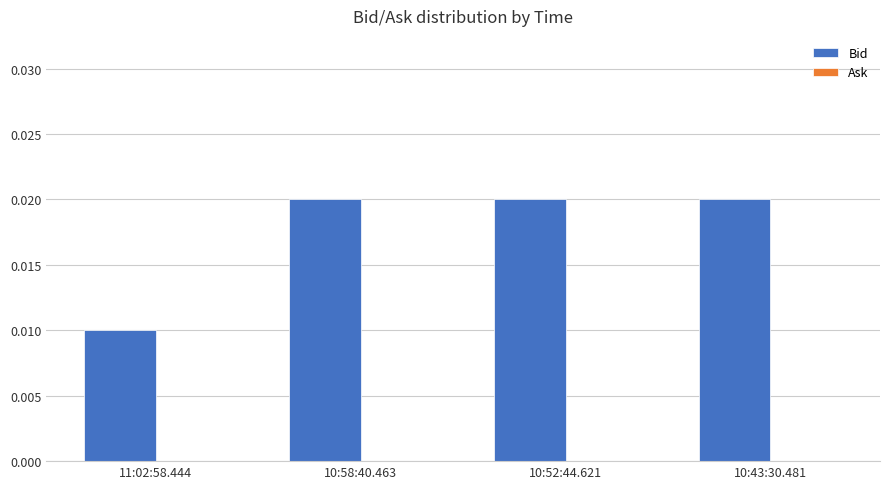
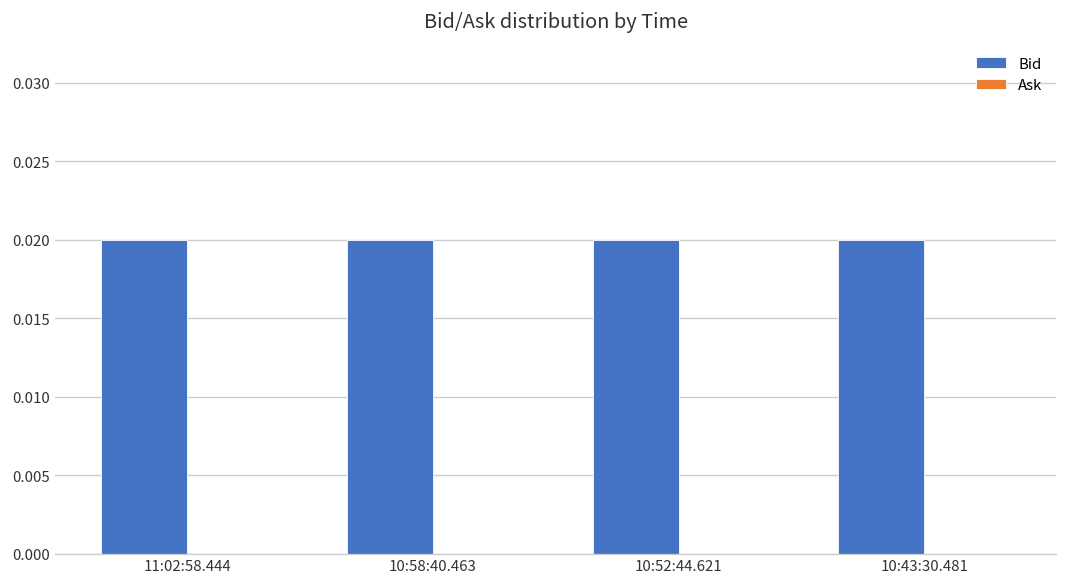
Bid, 11:02:58.444: 0.01 -> 0.02
